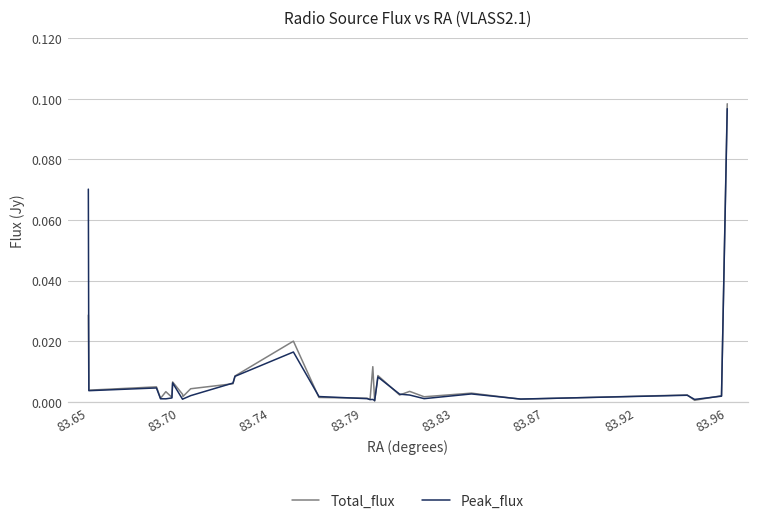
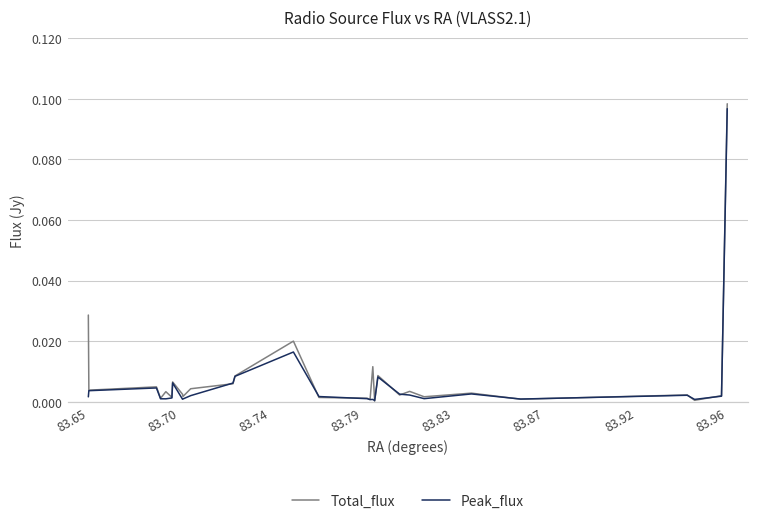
Peak_flux, 83.65: 0.070 -> 0.002
